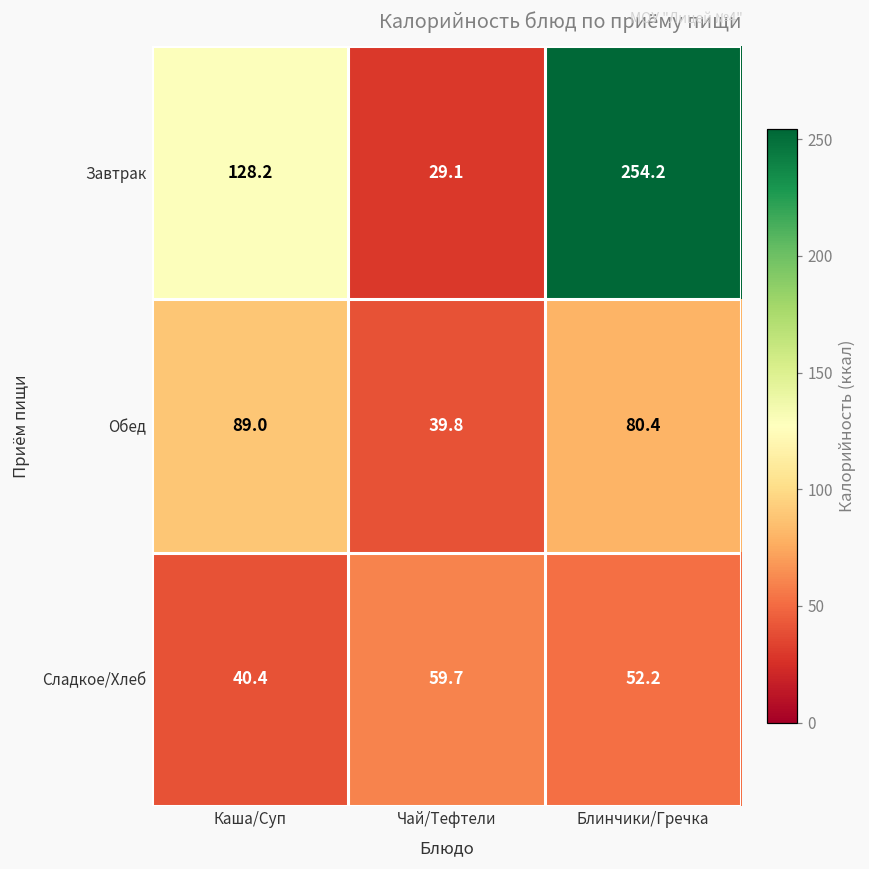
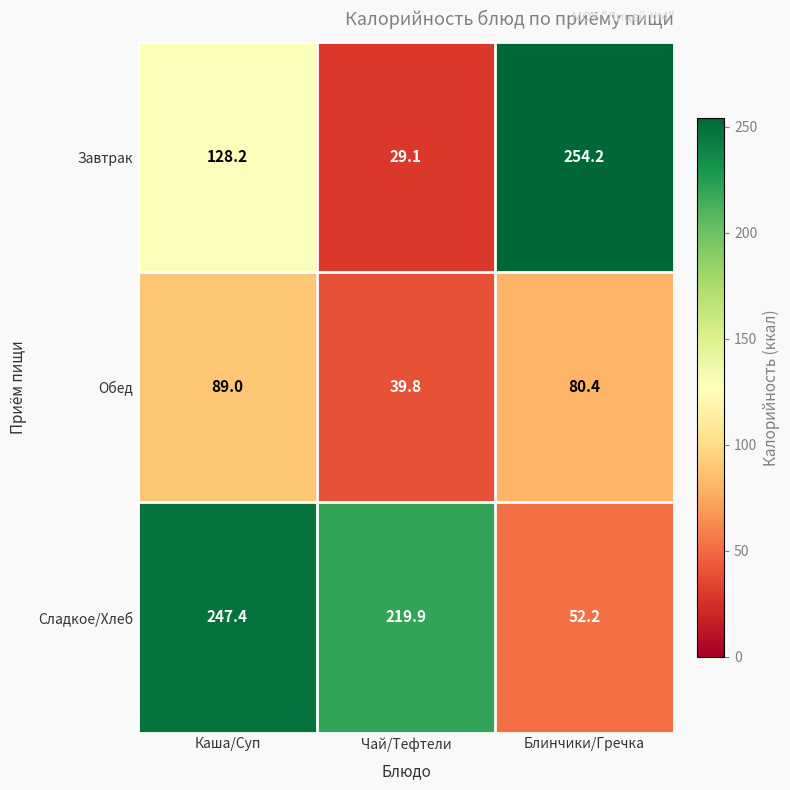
Сладкое/Хлеб, Каша/Суп: 40.4 -> 247.4
Сладкое/Хлеб, Чай/Тефтели: 59.7 -> 219.9
